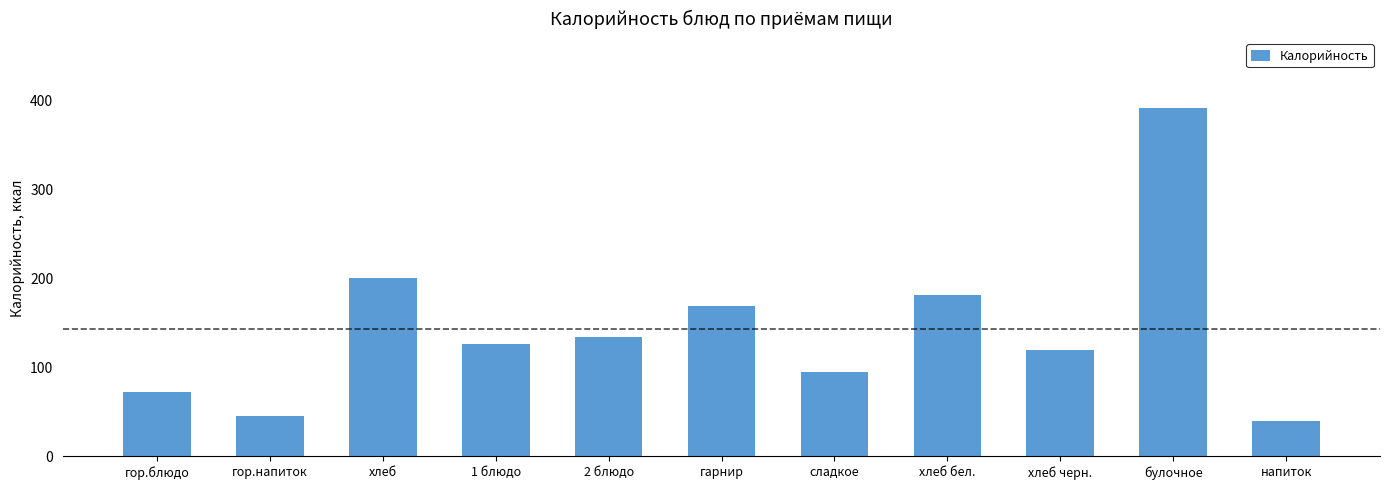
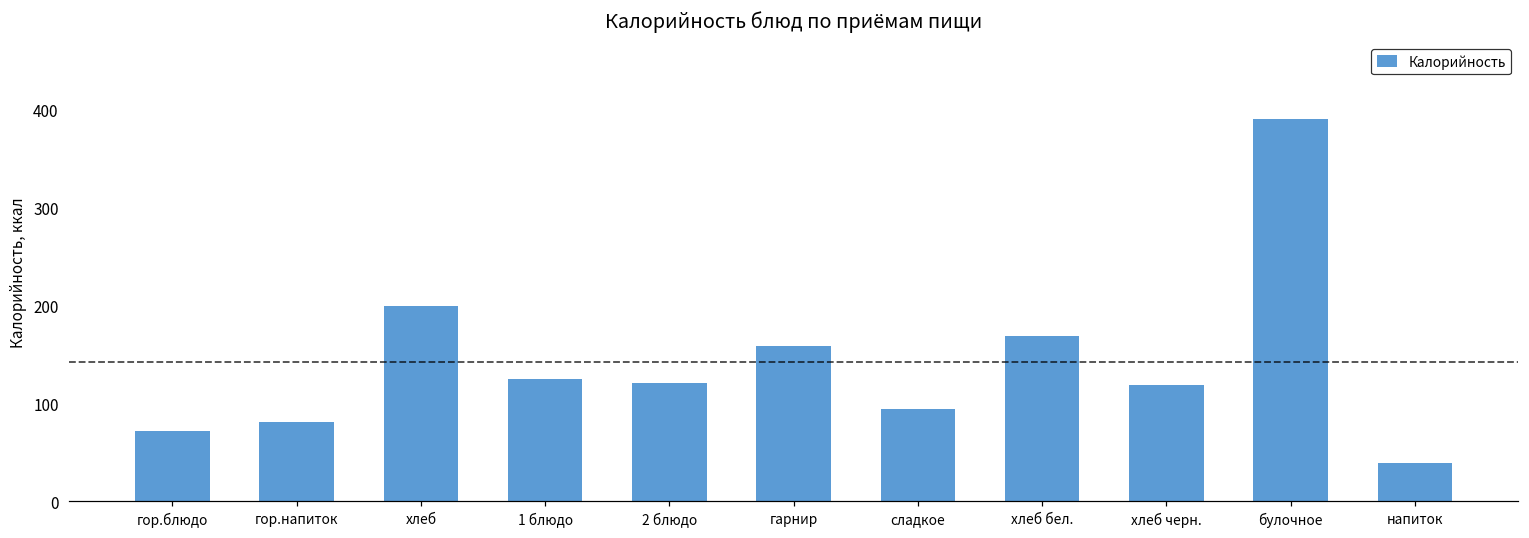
гор.напиток: 50 -> 80
2 блюдо: 130 -> 120
гарнир: 170 -> 160
хлеб бел.: 180 -> 170
